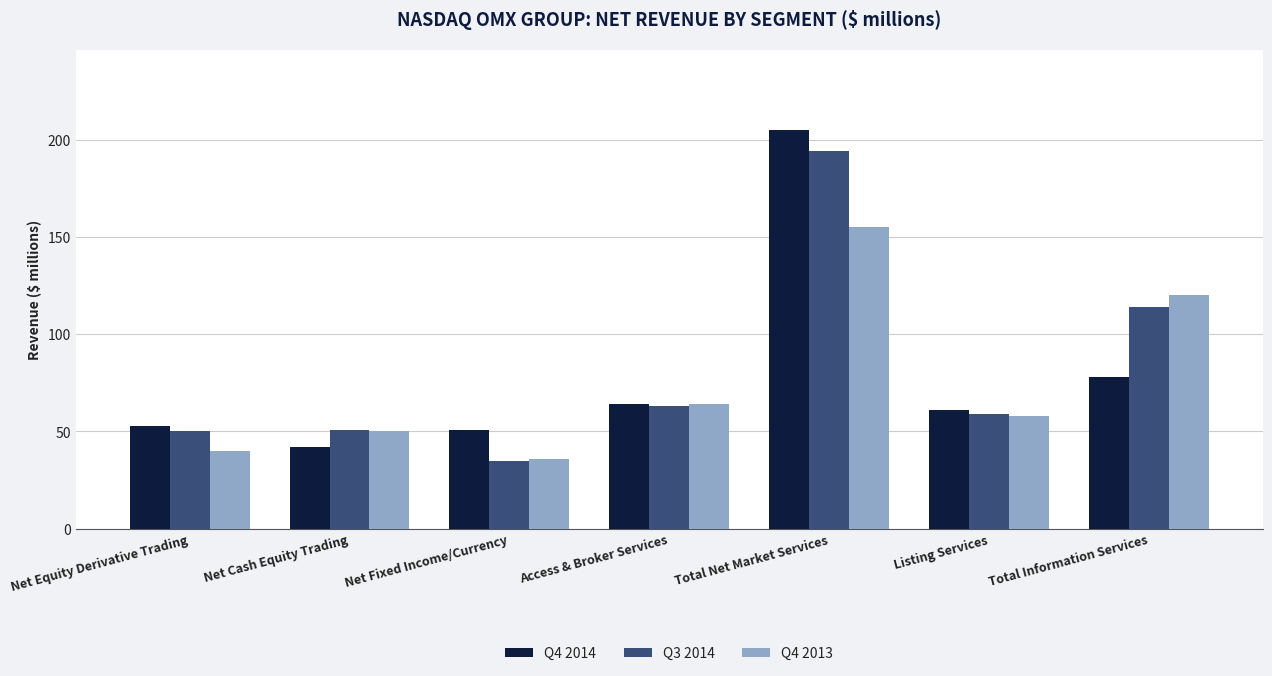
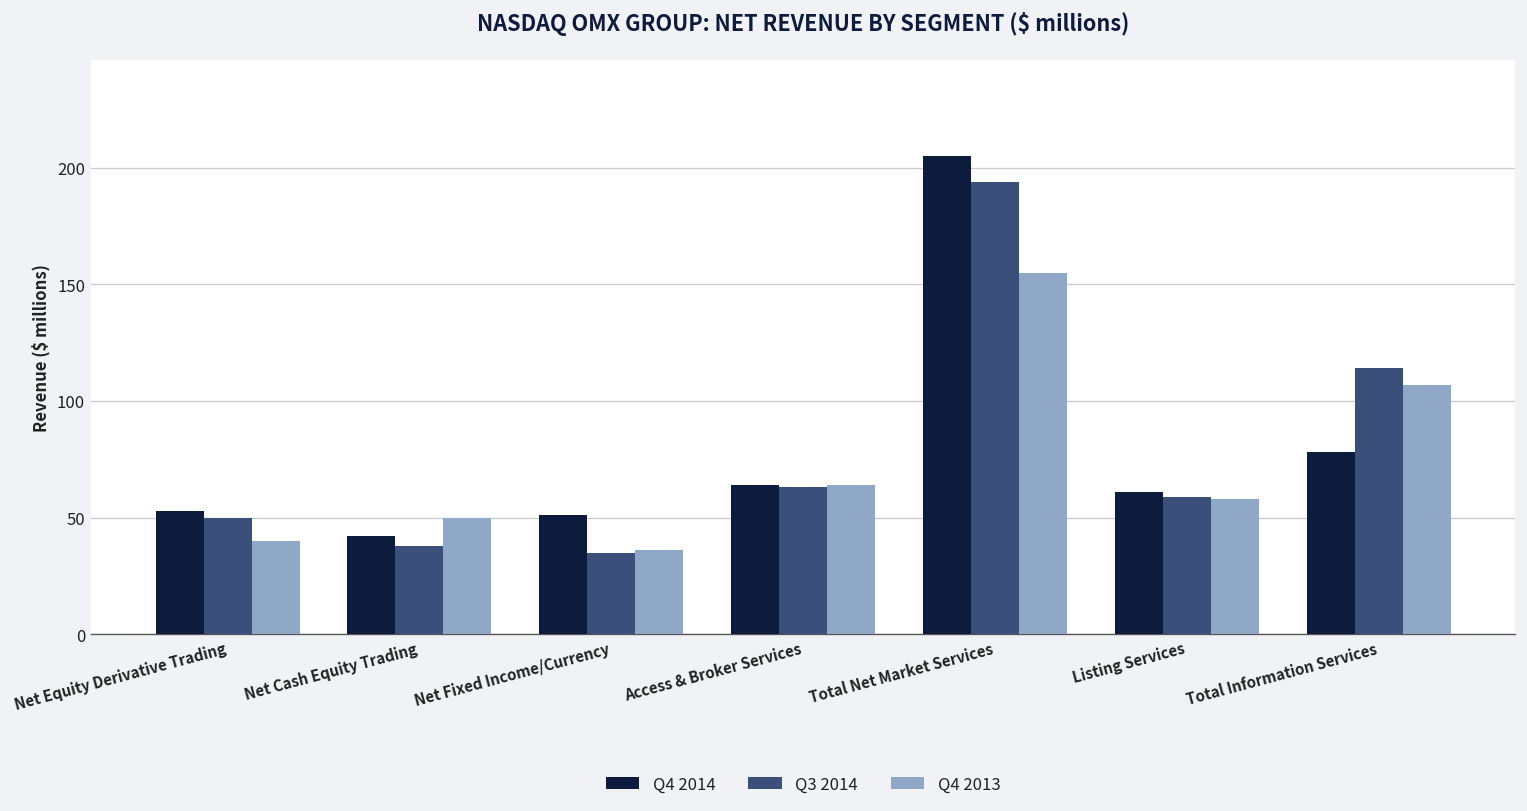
Q3 2014, Net Cash Equity Trading: 51 -> 38
Q4 2013, Total Information Services: 120 -> 107
